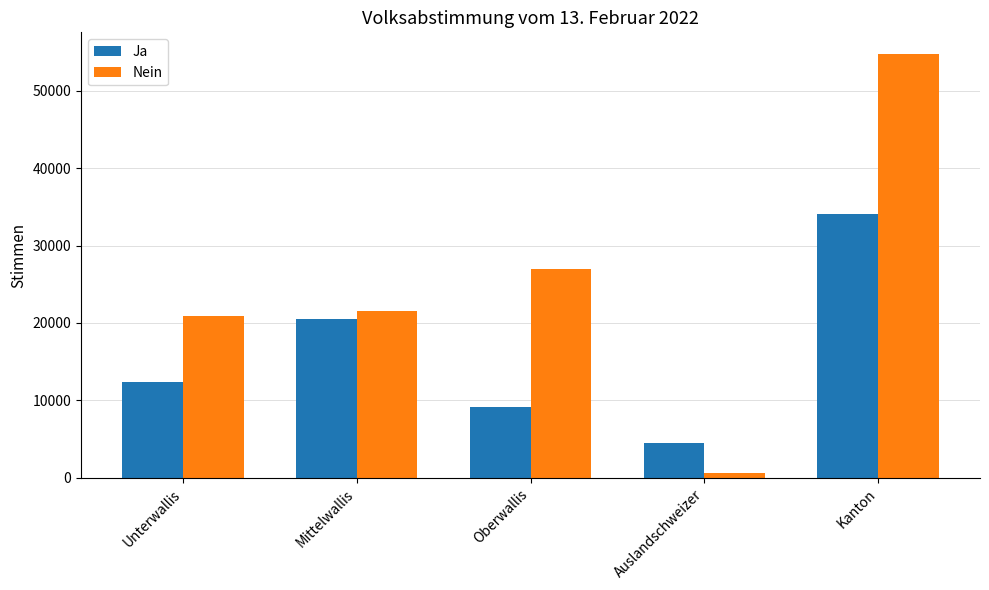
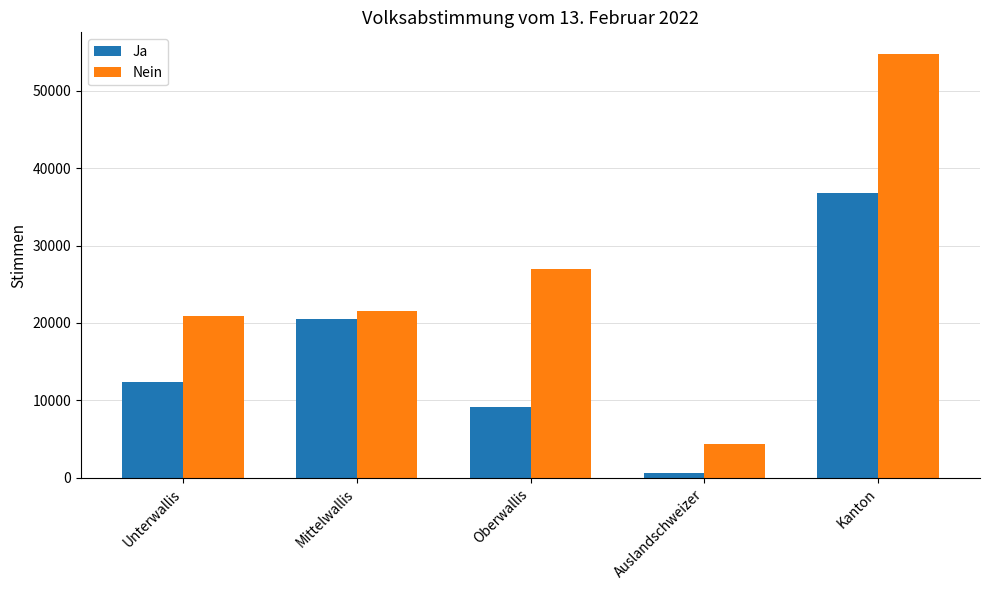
Ja, Auslandschweizer: 5000 -> 1000
Nein, Auslandschweizer: 1000 -> 4000
Ja, Kanton: 34000 -> 37000
